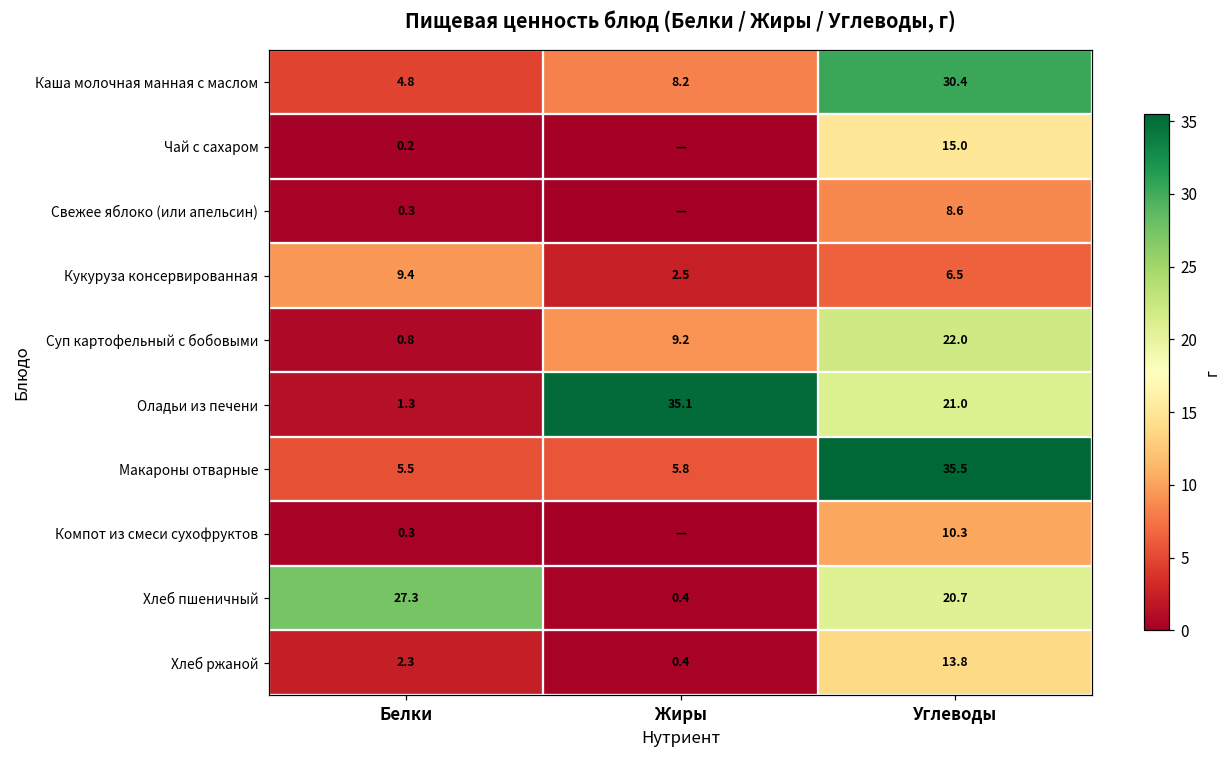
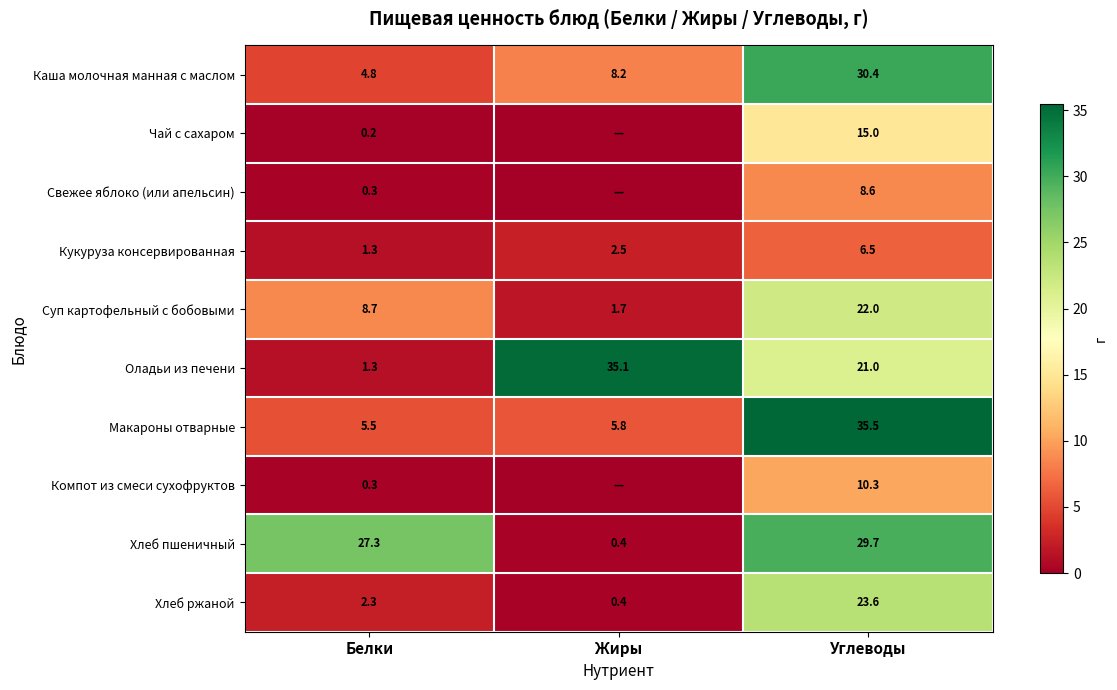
Кукуруза консервированная, Белки: 9.4 -> 1.3
Суп картофельный с бобовыми, Белки: 0.8 -> 8.7
Суп картофельный с бобовыми, Жиры: 9.2 -> 1.7
Хлеб пшеничный, Углеводы: 20.7 -> 29.7
Хлеб ржаной, Углеводы: 13.8 -> 23.6
